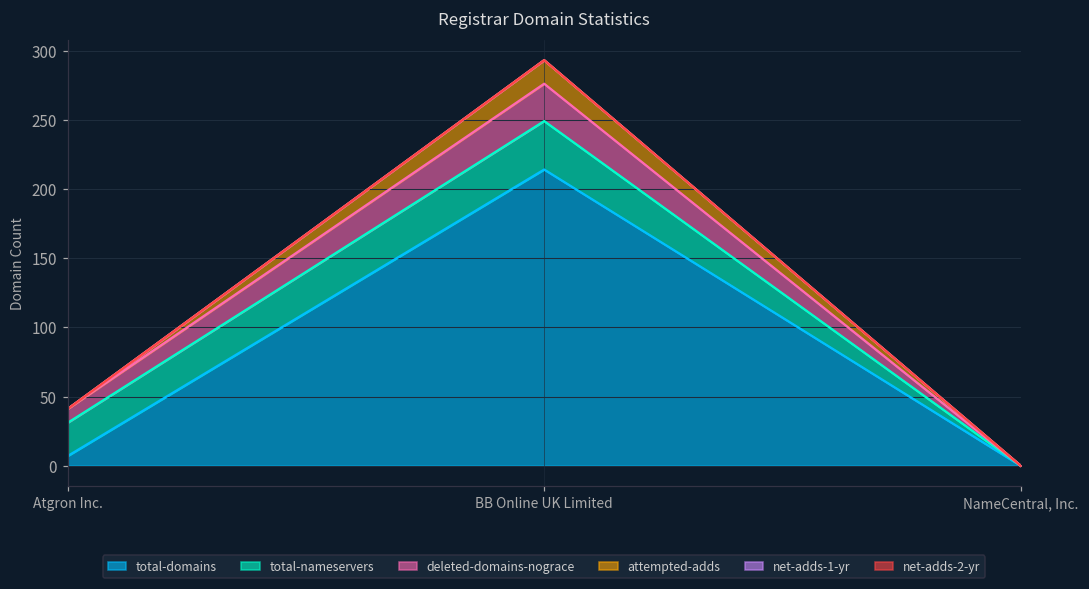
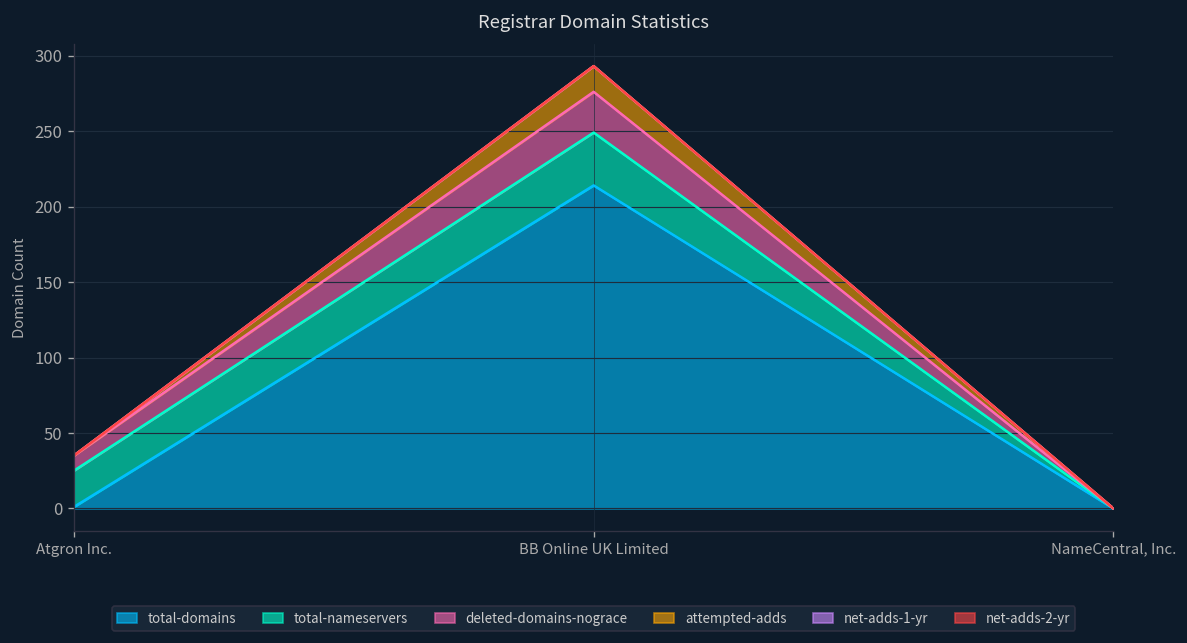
total-domains, Atgron Inc.: 7 -> 1
